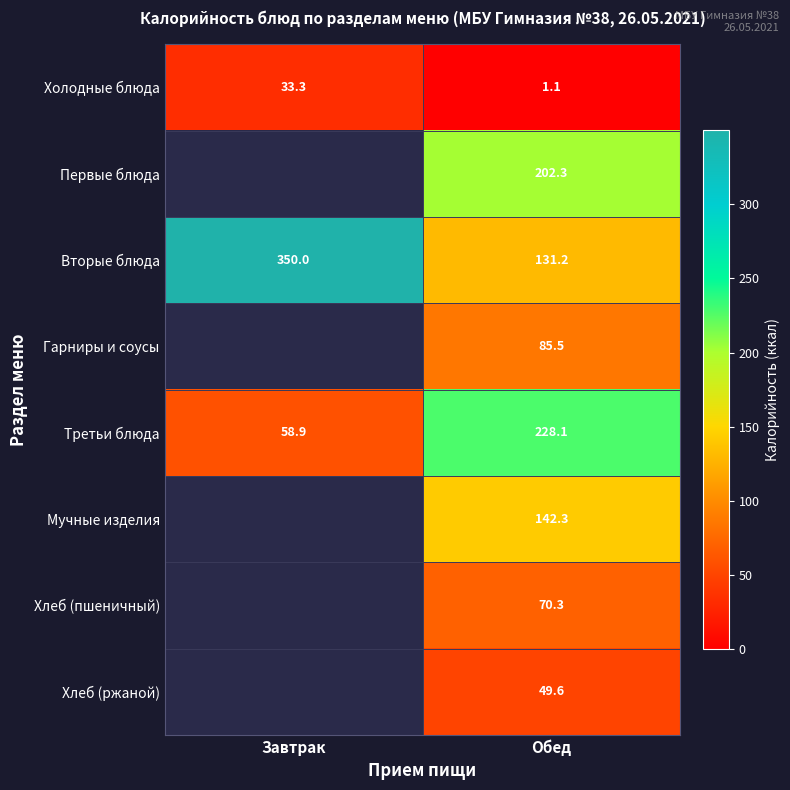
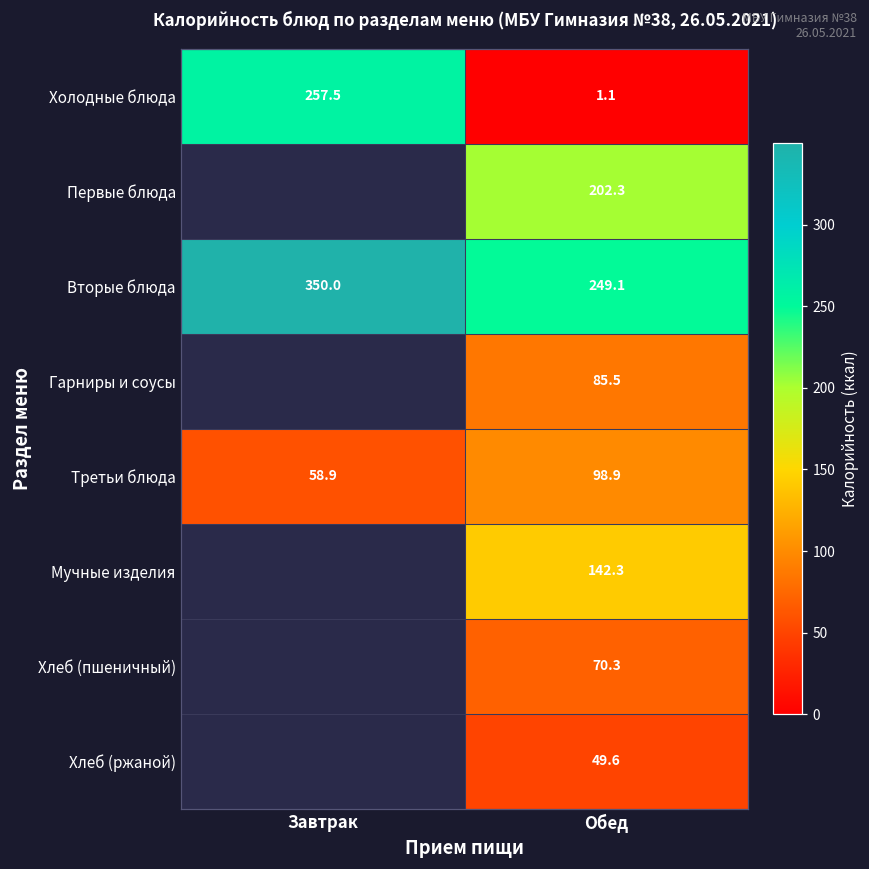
Холодные блюда, Завтрак: 33.3 -> 257.5
Вторые блюда, Обед: 131.2 -> 249.1
Третьи блюда, Обед: 228.1 -> 98.9
